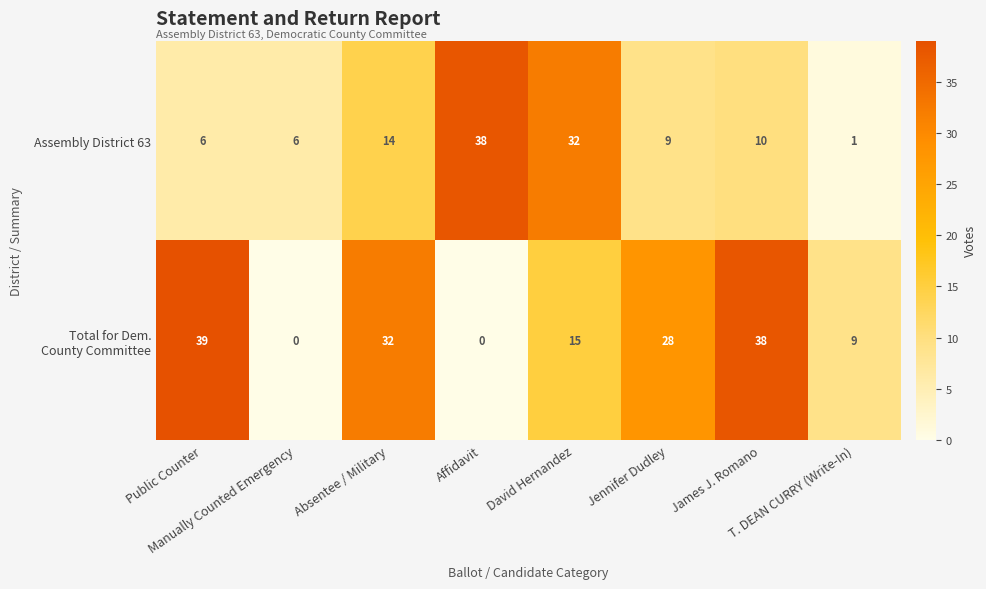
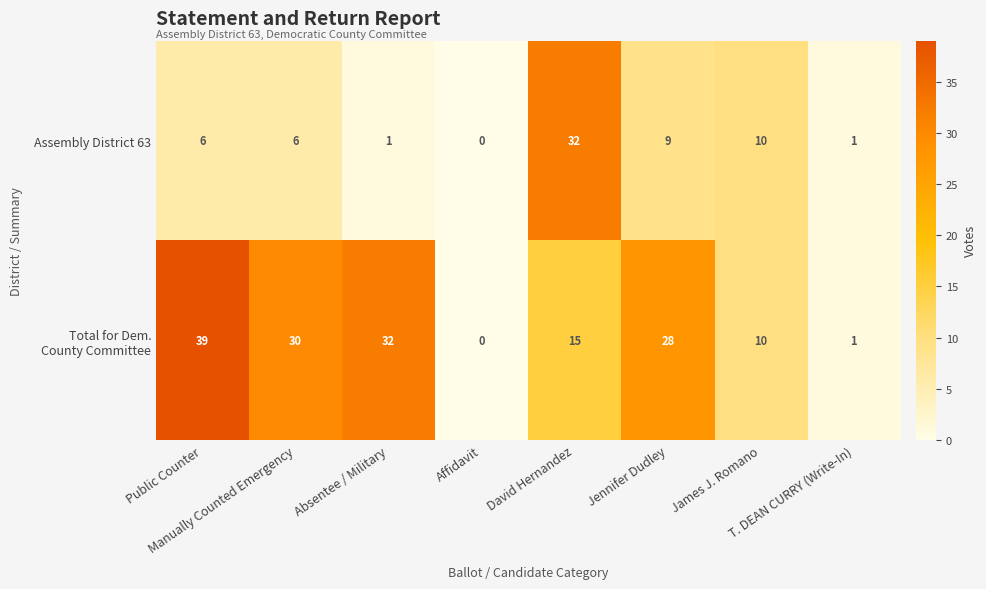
Assembly District 63, Absentee / Military: 14 -> 1
Assembly District 63, Affidavit: 38 -> 0
Total for Dem. County Committee, Manually Counted Emergency: 0 -> 30
Total for Dem. County Committee, James J. Romano: 38 -> 10
Total for Dem. County Committee, T. DEAN CURRY (Write-In): 9 -> 1
